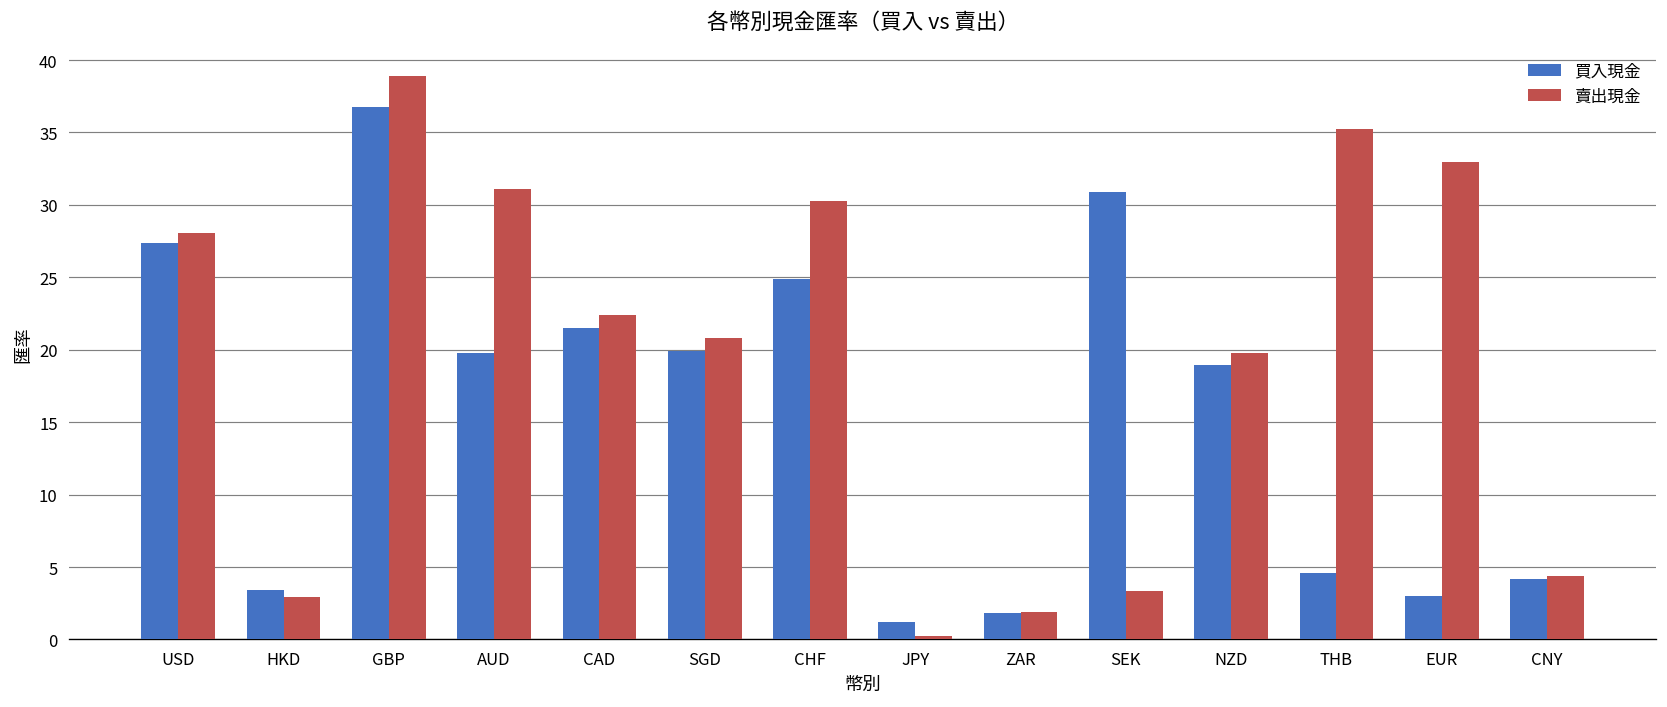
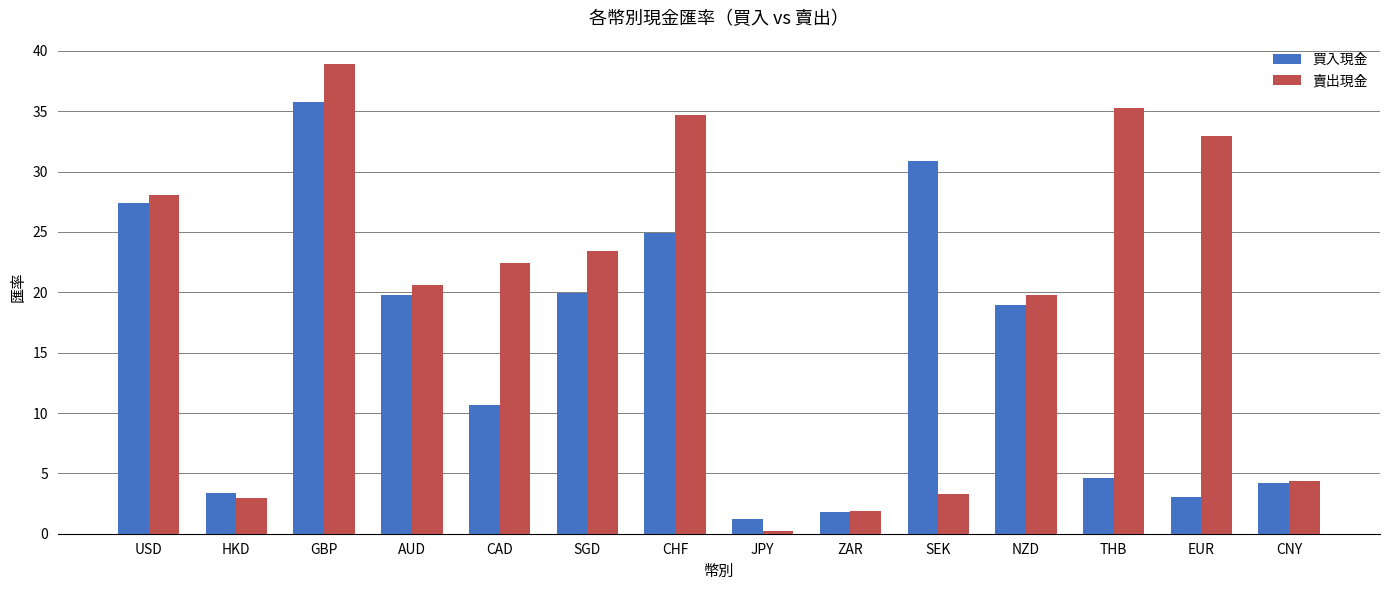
買入現金, GBP: 36.8 -> 35.8
賣出現金, AUD: 31.1 -> 20.6
買入現金, CAD: 21.5 -> 10.7
賣出現金, SGD: 20.8 -> 23.4
賣出現金, CHF: 30.3 -> 34.7
